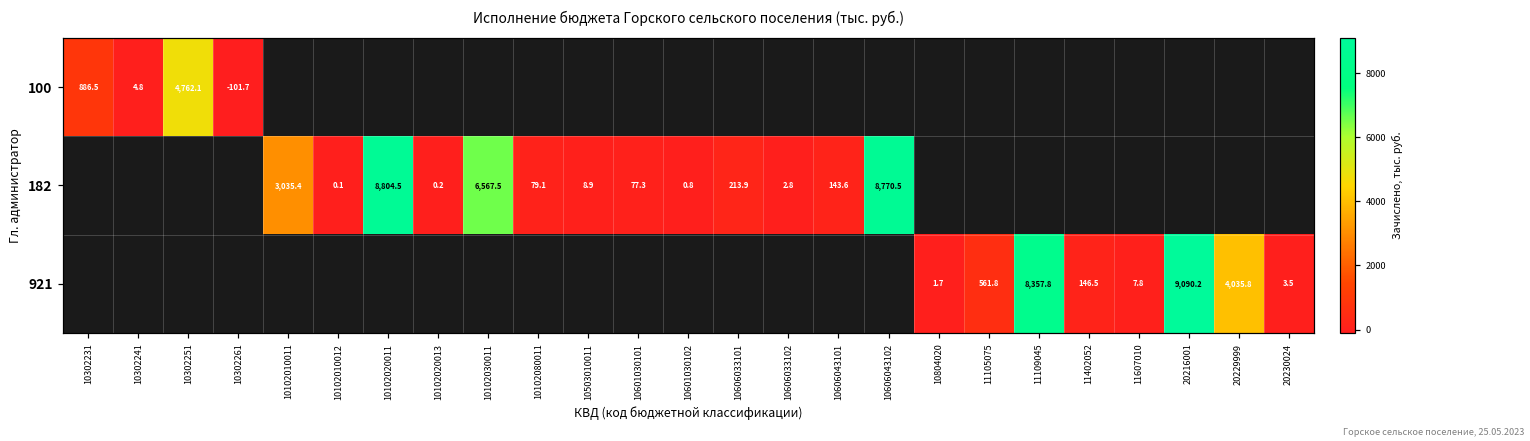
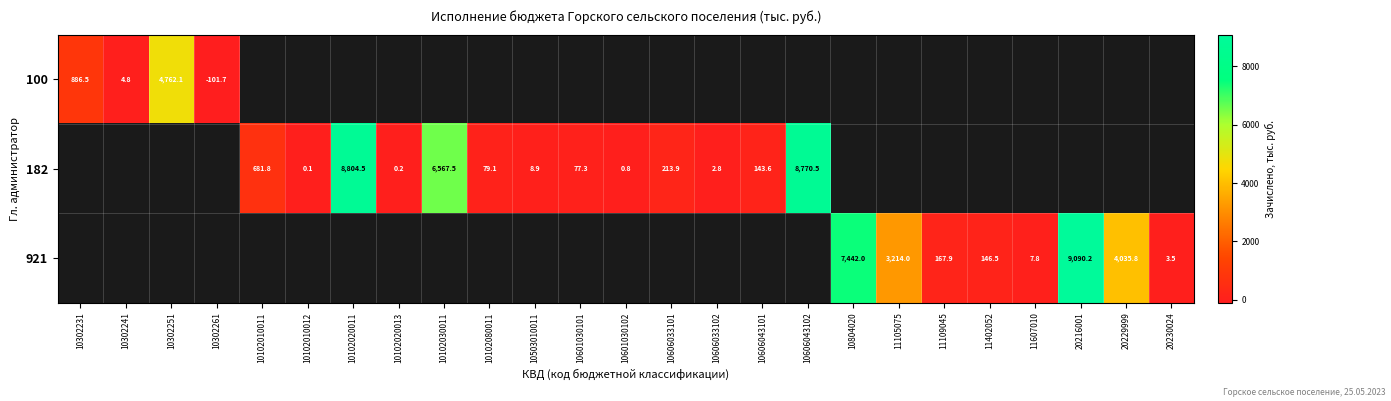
182, 10102010011: 3,035.4 -> 681.8
921, 10804020: 1.7 -> 7,442.0
921, 11105075: 561.8 -> 3,214.0
921, 11109045: 8,357.8 -> 167.9
